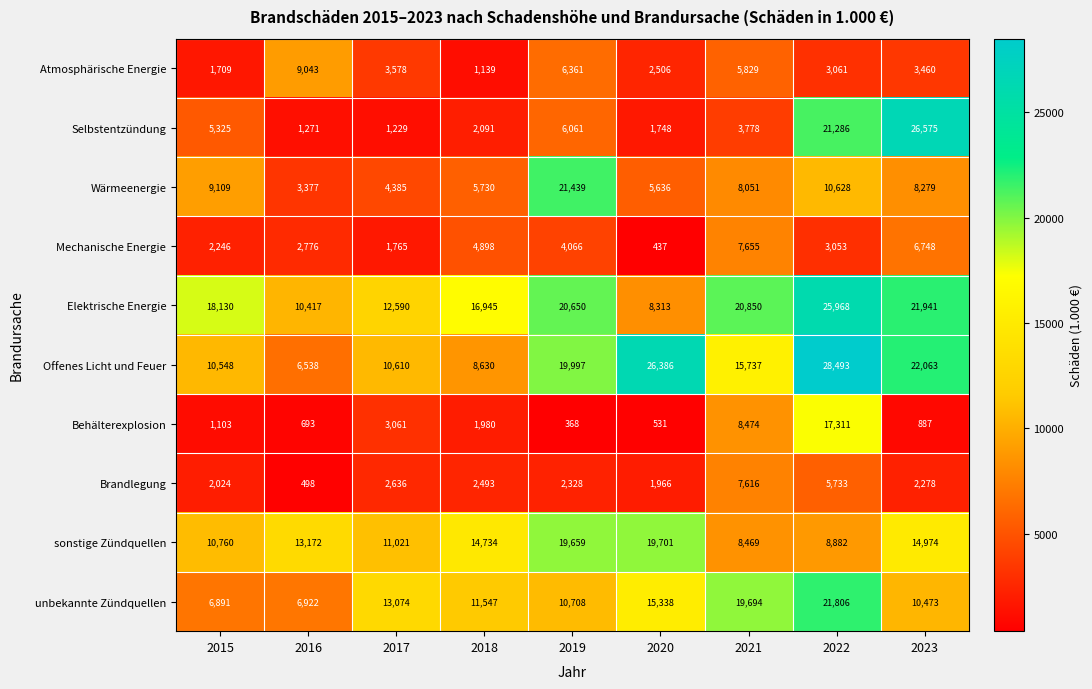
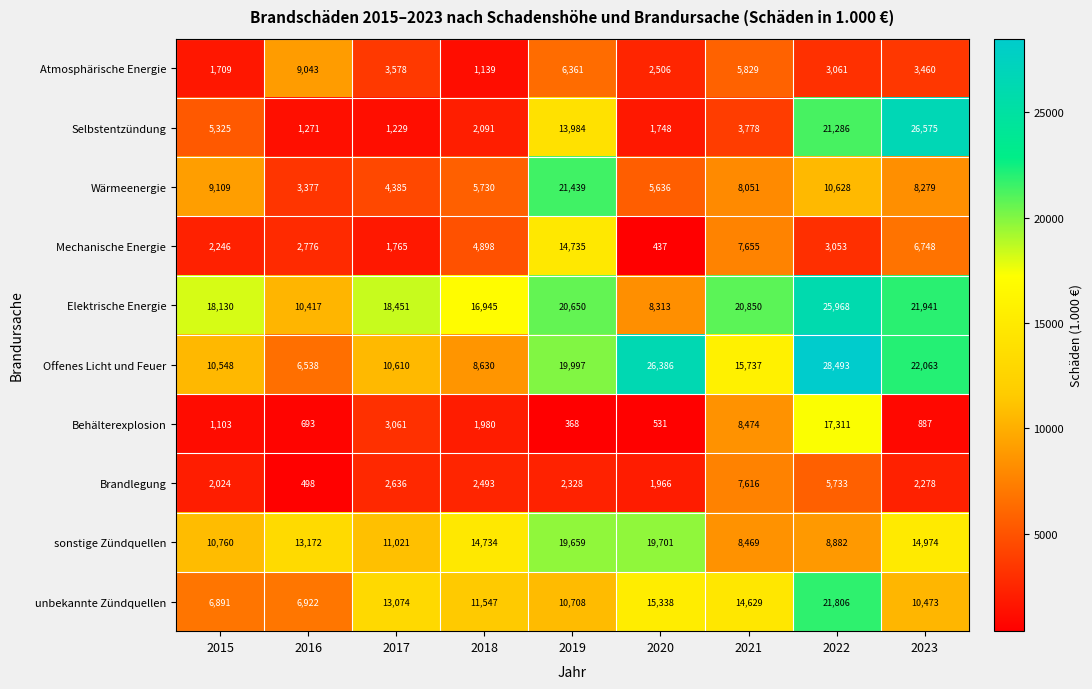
Selbstentzündung, 2019: 6,061 -> 13,984
Mechanische Energie, 2019: 4,066 -> 14,735
Elektrische Energie, 2017: 12,590 -> 18,451
unbekannte Zündquellen, 2021: 19,694 -> 14,629
